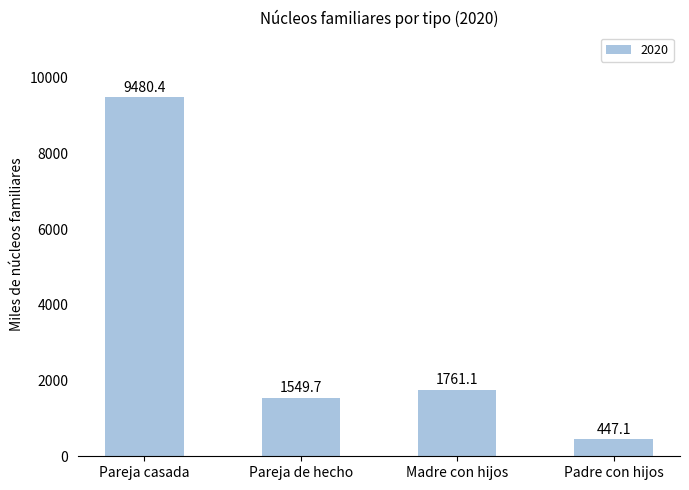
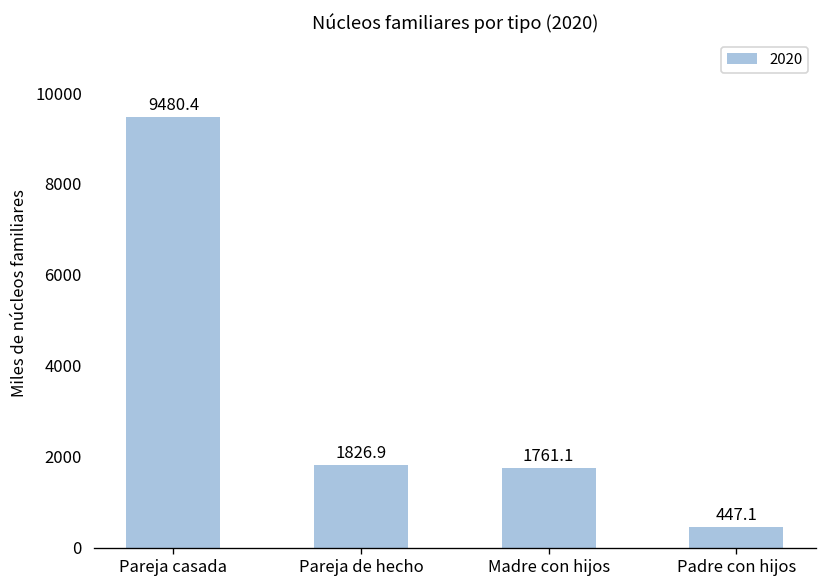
Pareja de hecho: 1549.7 -> 1826.9
